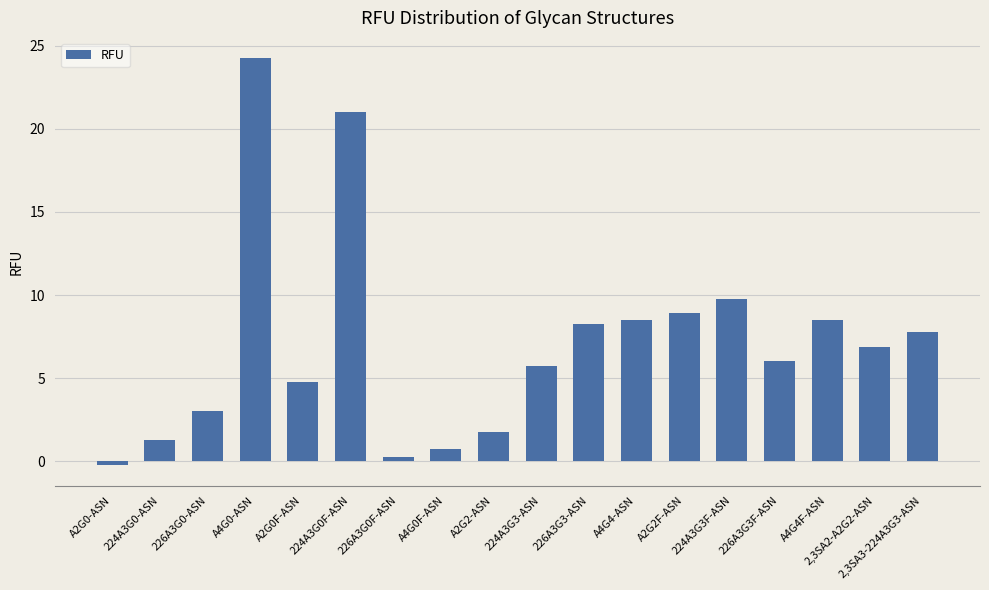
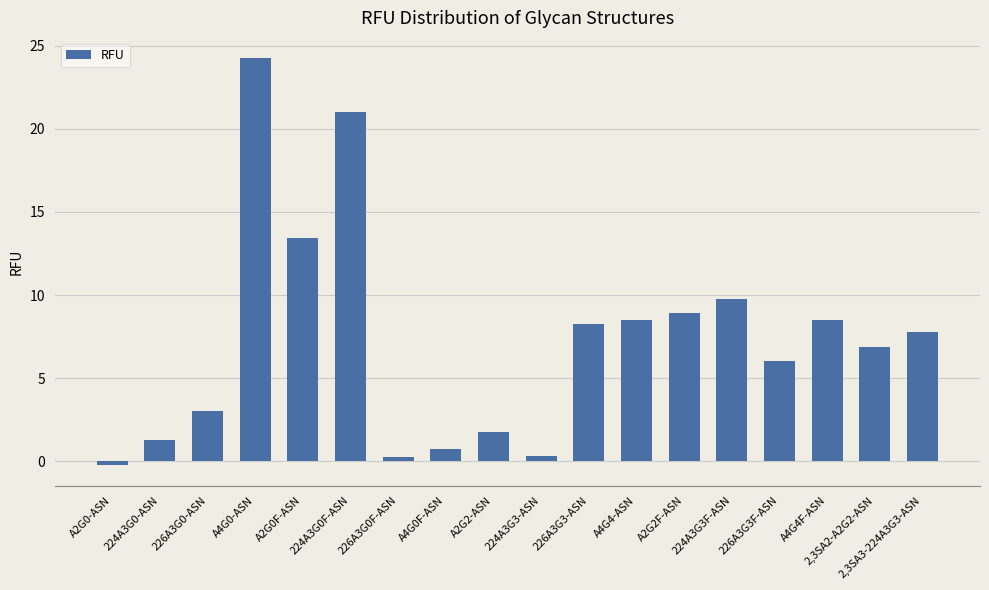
A2G0F-ASN: 4.8 -> 13.4
224A3G3-ASN: 5.8 -> 0.3
